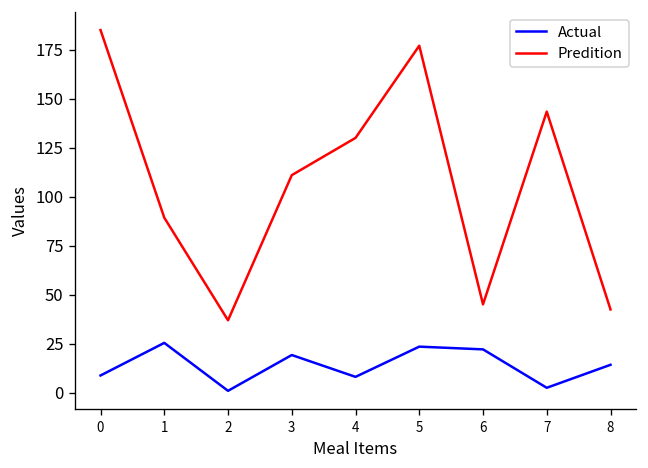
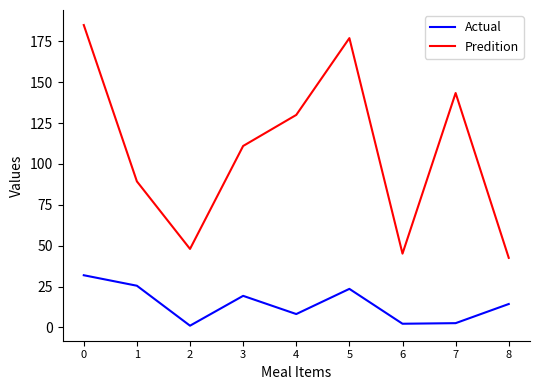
Actual, 0: 9 -> 32
Predition, 2: 37 -> 48
Actual, 6: 22 -> 2
